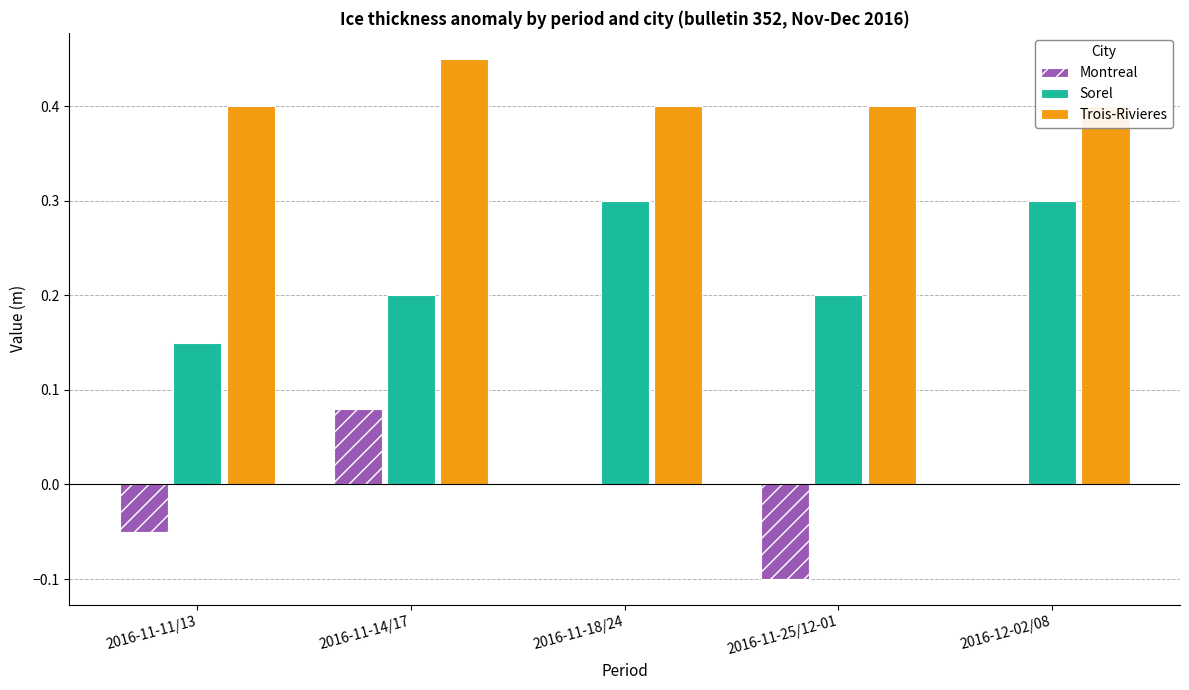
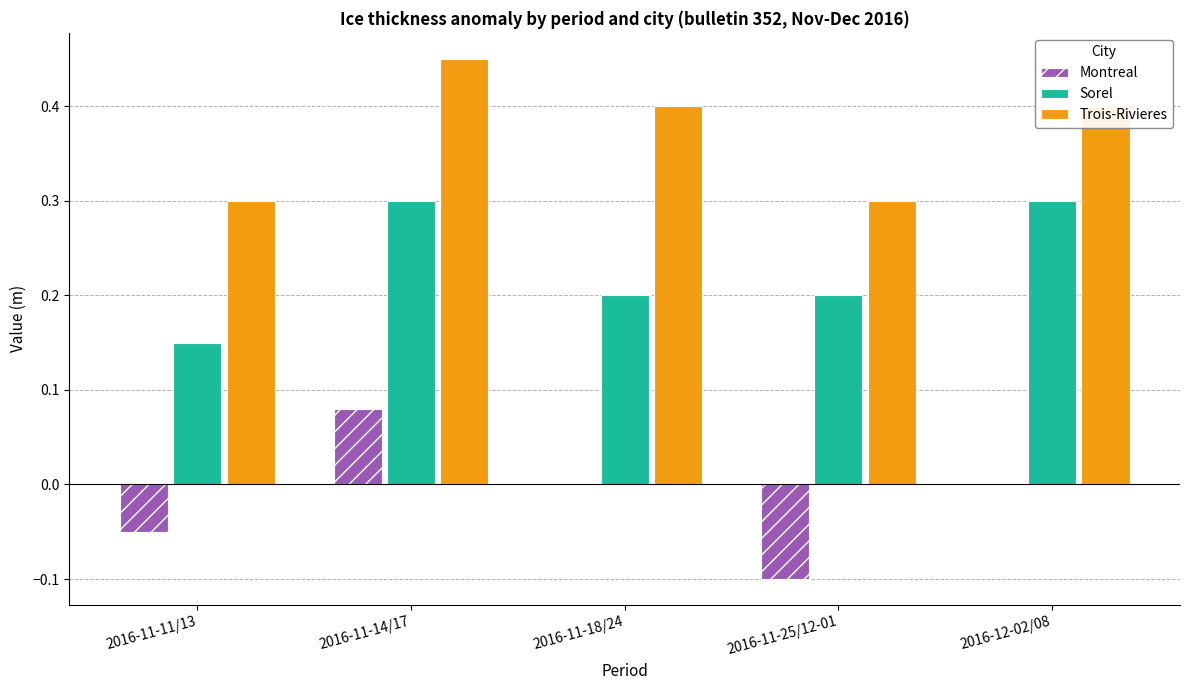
Trois-Rivieres, 2016-11-11/13: 0.4 -> 0.3
Sorel, 2016-11-14/17: 0.2 -> 0.3
Sorel, 2016-11-18/24: 0.3 -> 0.2
Trois-Rivieres, 2016-11-25/12-01: 0.4 -> 0.3
